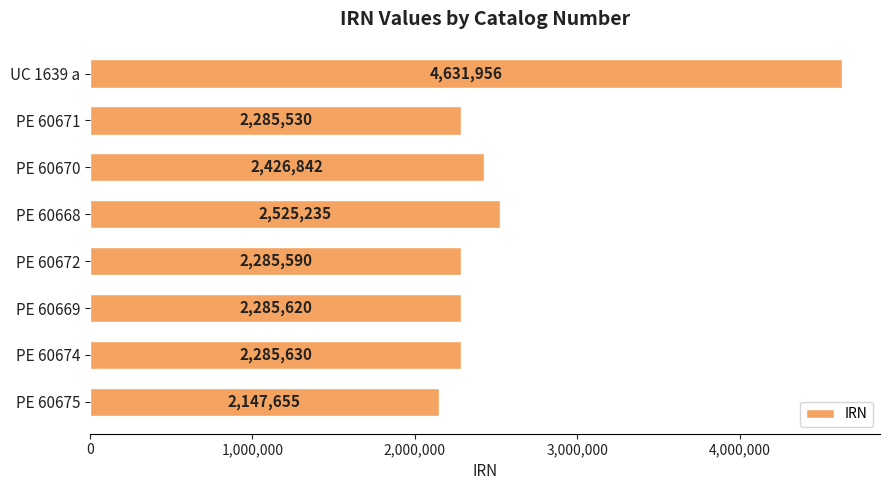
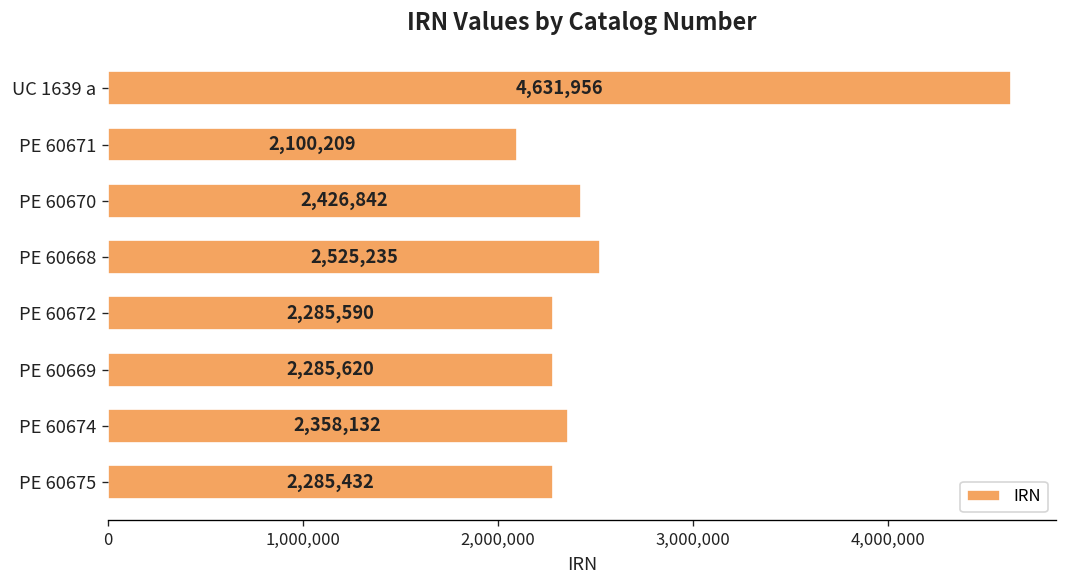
PE 60671: 2,285,530 -> 2,100,209
PE 60674: 2,285,630 -> 2,358,132
PE 60675: 2,147,655 -> 2,285,432
